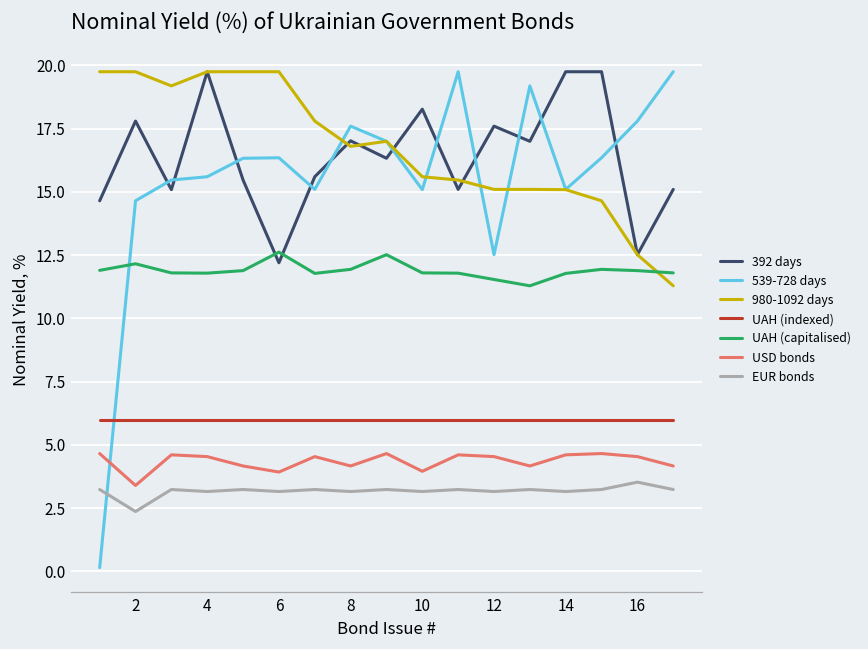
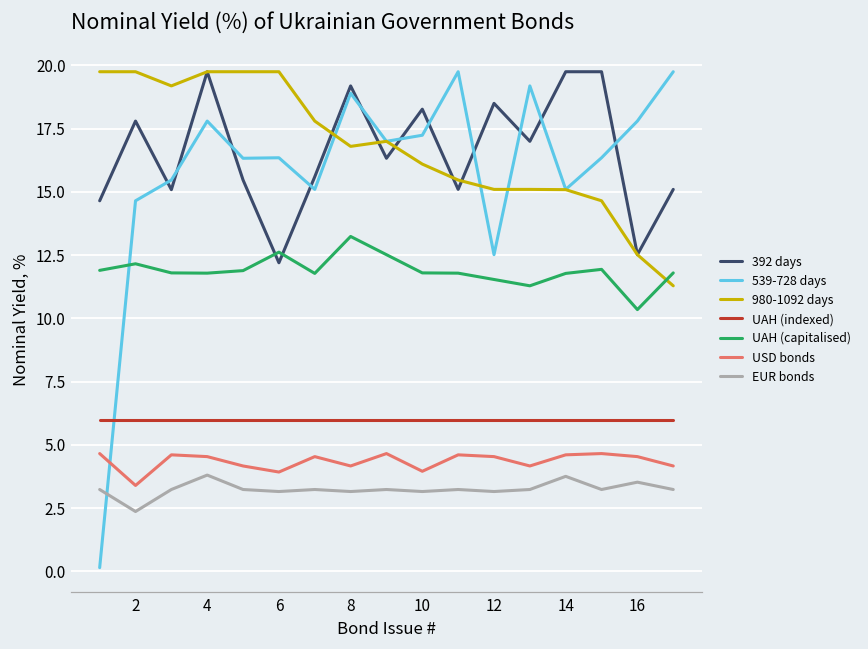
539-728 days, 4: 15.6 -> 17.8
EUR bonds, 4: 3.2 -> 3.8
392 days, 8: 17.0 -> 19.2
539-728 days, 8: 17.6 -> 18.9
UAH (capitalised), 8: 11.9 -> 13.2
539-728 days, 10: 15.1 -> 17.2
980-1092 days, 10: 15.6 -> 16.1
392 days, 12: 17.6 -> 18.5
EUR bonds, 14: 3.2 -> 3.8
UAH (capitalised), 16: 11.9 -> 10.4
